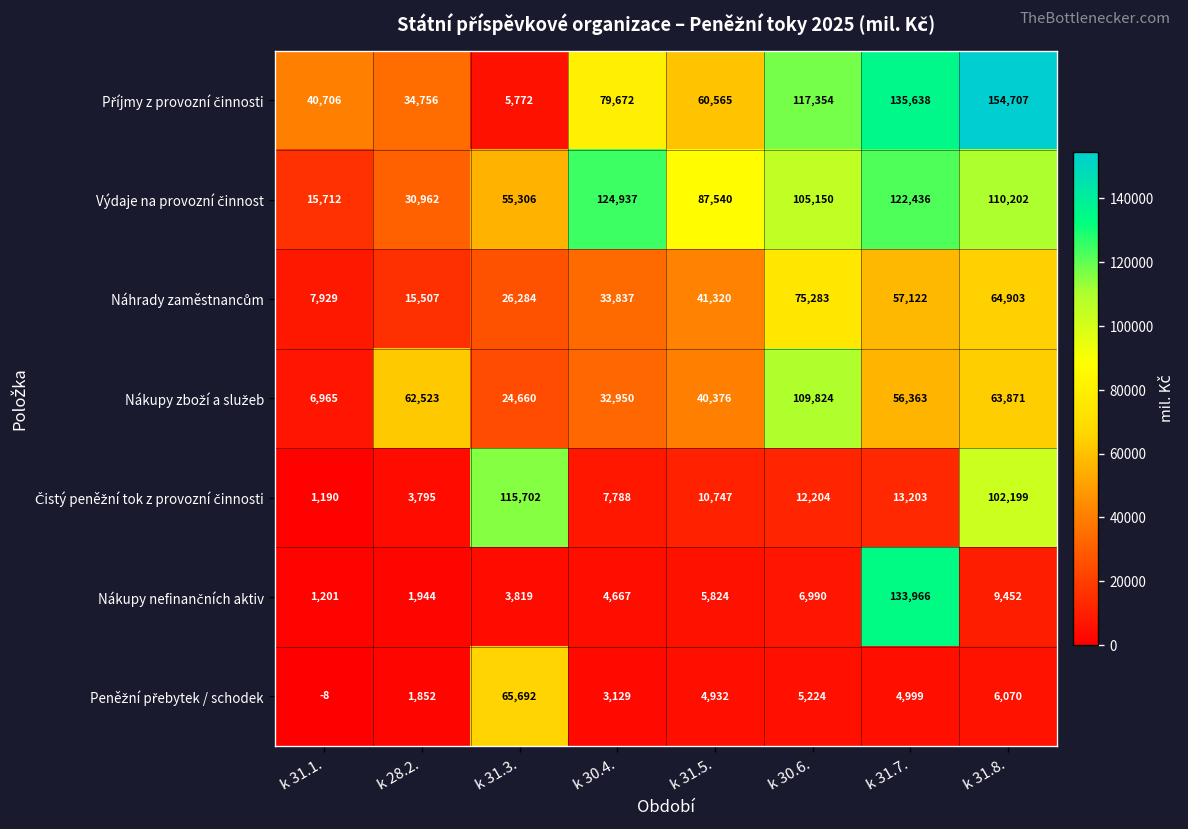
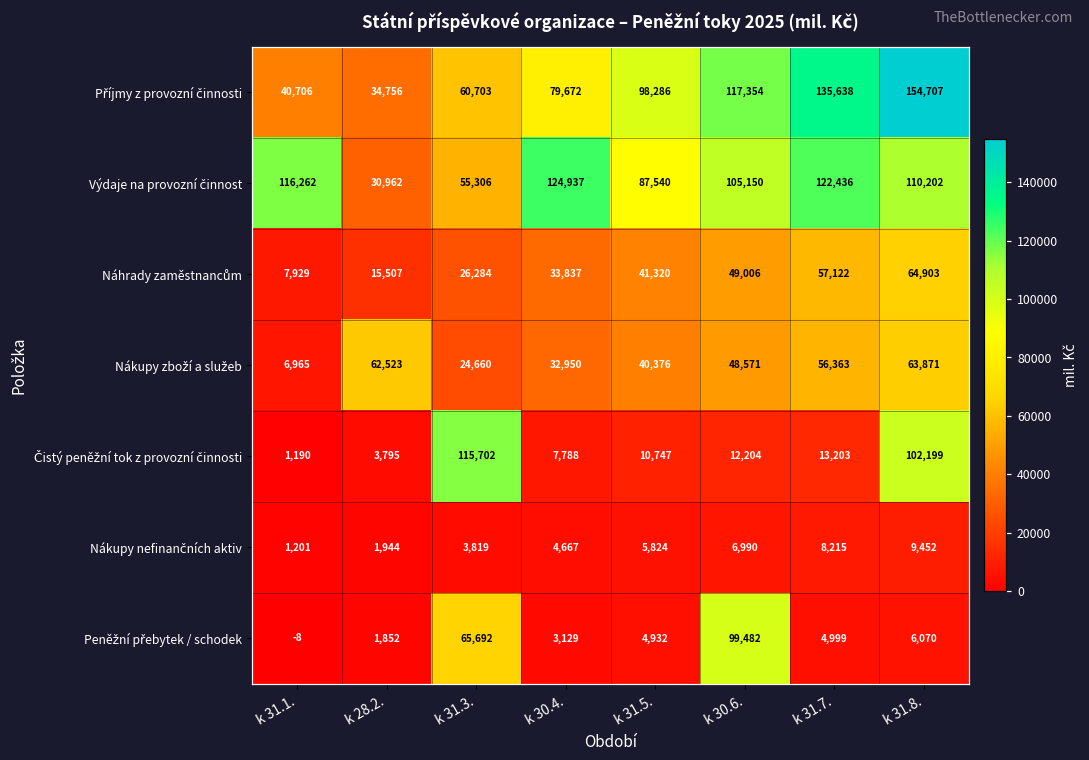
Příjmy z provozní činnosti, k 31.3.: 5,772 -> 60,703
Příjmy z provozní činnosti, k 31.5.: 60,565 -> 98,286
Výdaje na provozní činnost, k 31.1.: 15,712 -> 116,262
Náhrady zaměstnancům, k 30.6.: 75,283 -> 49,006
Nákupy zboží a služeb, k 30.6.: 109,824 -> 48,571
Nákupy nefinančních aktiv, k 31.7.: 133,966 -> 8,215
Peněžní přebytek / schodek, k 30.6.: 5,224 -> 99,482
